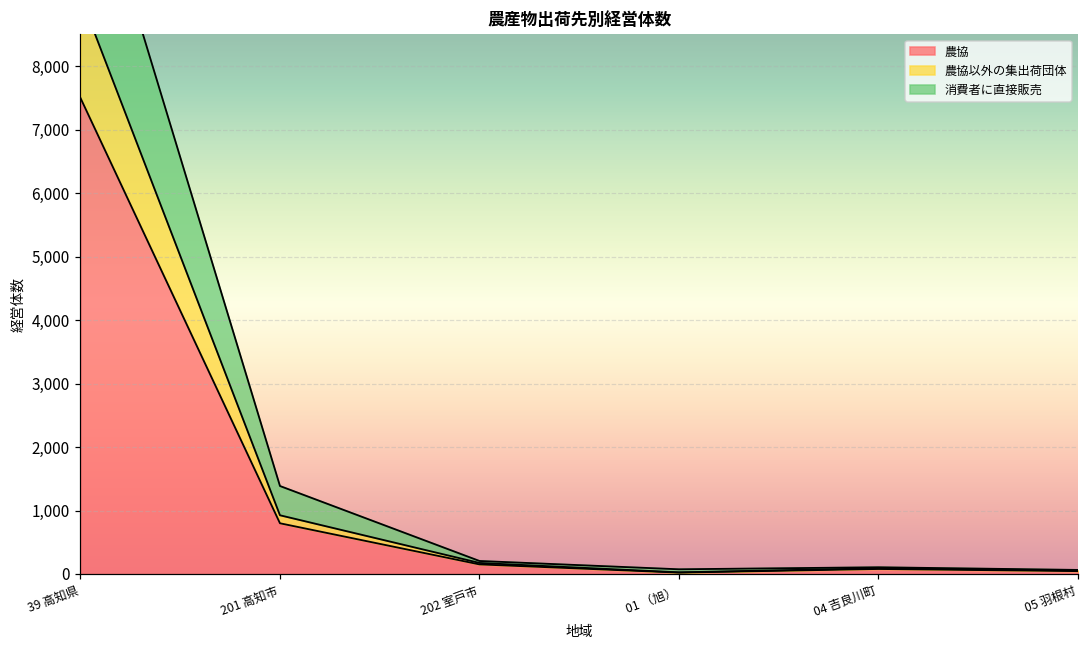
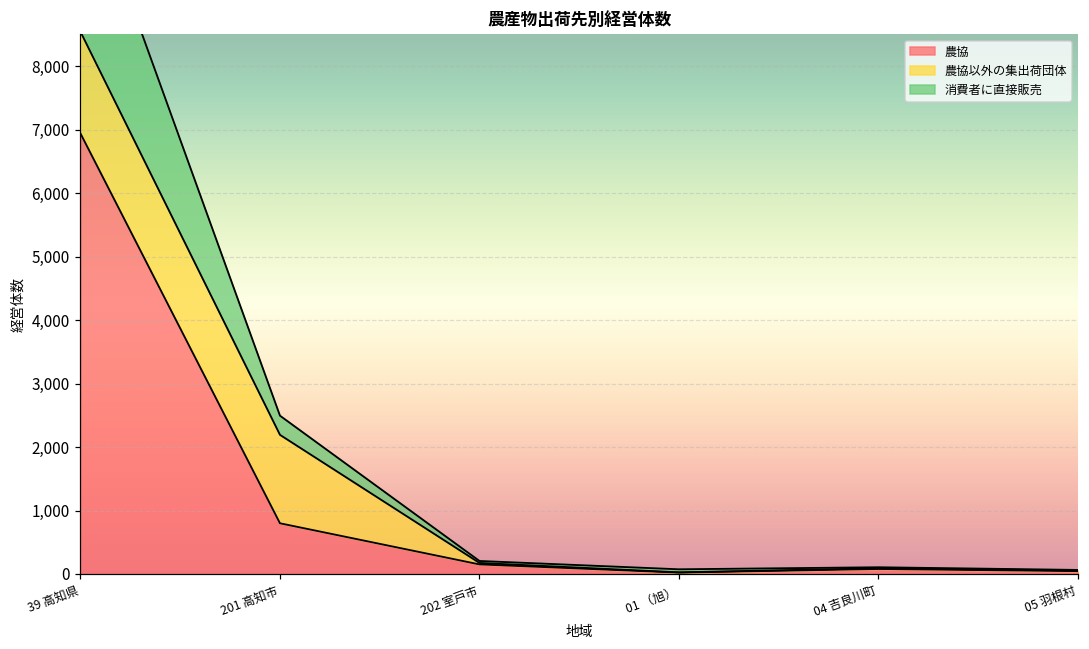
農協, 39 高知県: 7,500 -> 6,900
農協以外の集出荷団体, 201 高知市: 100 -> 1,400
消費者に直接販売, 201 高知市: 500 -> 300
